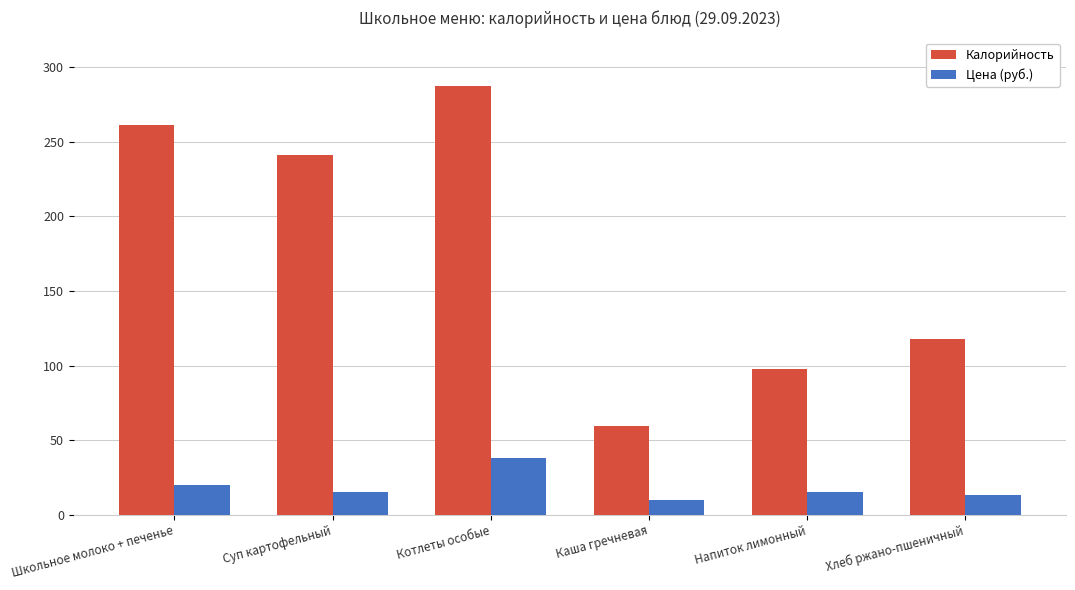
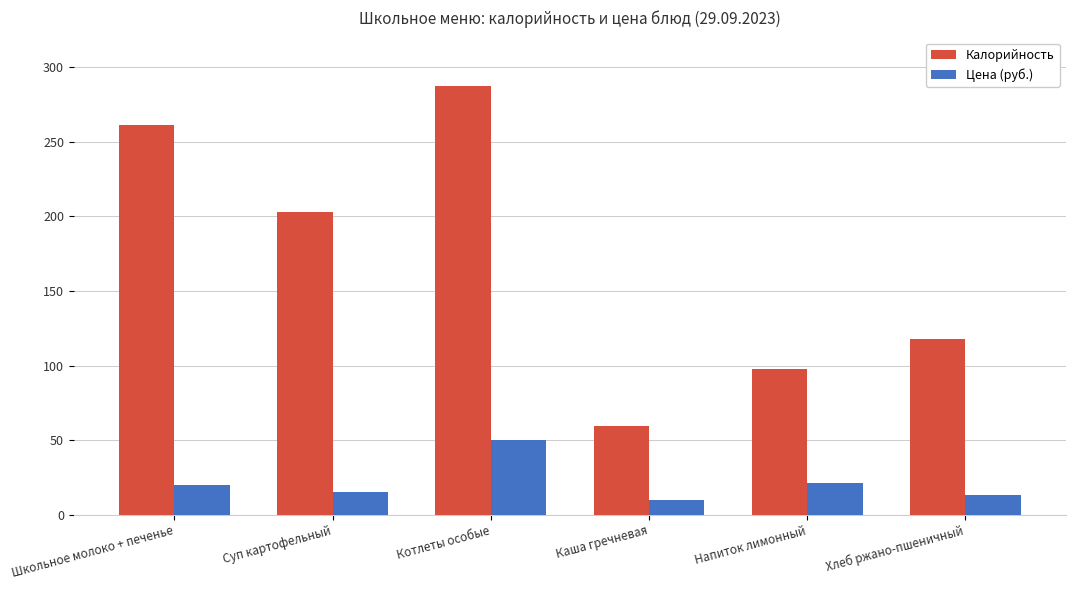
Калорийность, Суп картофельный: 241 -> 203
Цена (руб.), Котлеты особые: 38 -> 50
Цена (руб.), Напиток лимонный: 15 -> 21
